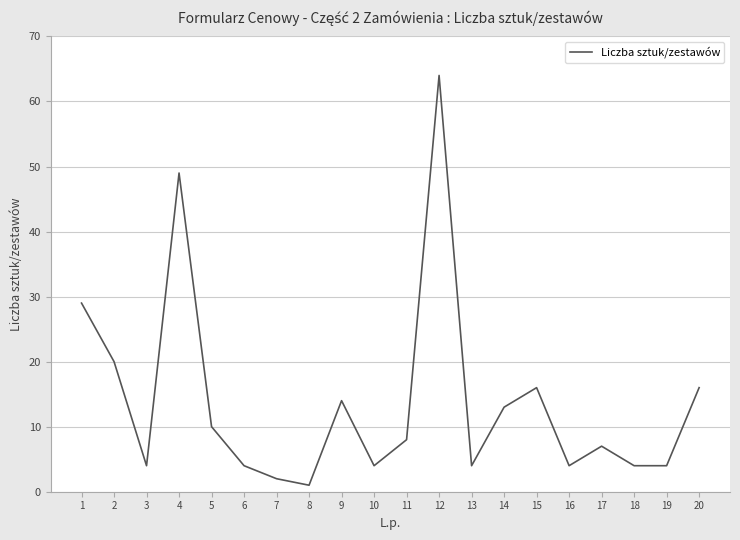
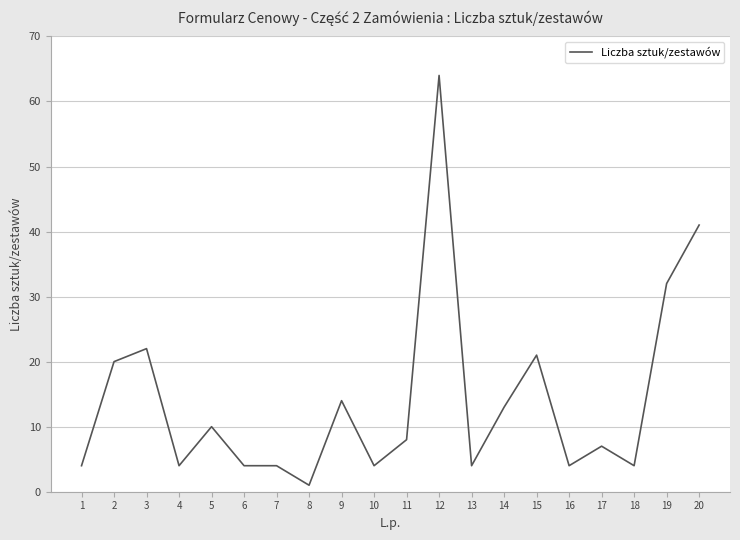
1: 29 -> 4
3: 4 -> 22
4: 49 -> 4
7: 2 -> 4
15: 16 -> 21
19: 4 -> 32
20: 16 -> 41
